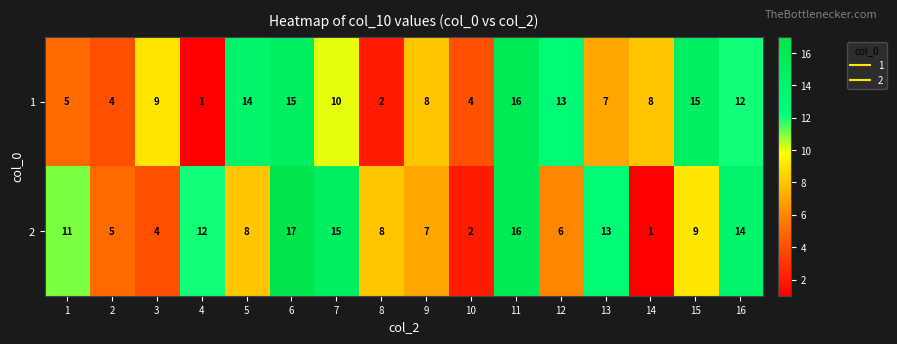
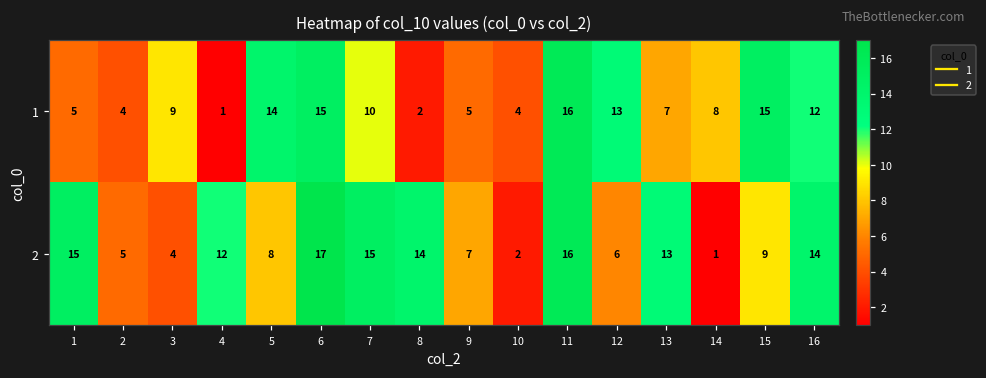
1, 9: 8 -> 5
2, 1: 11 -> 15
2, 8: 8 -> 14
